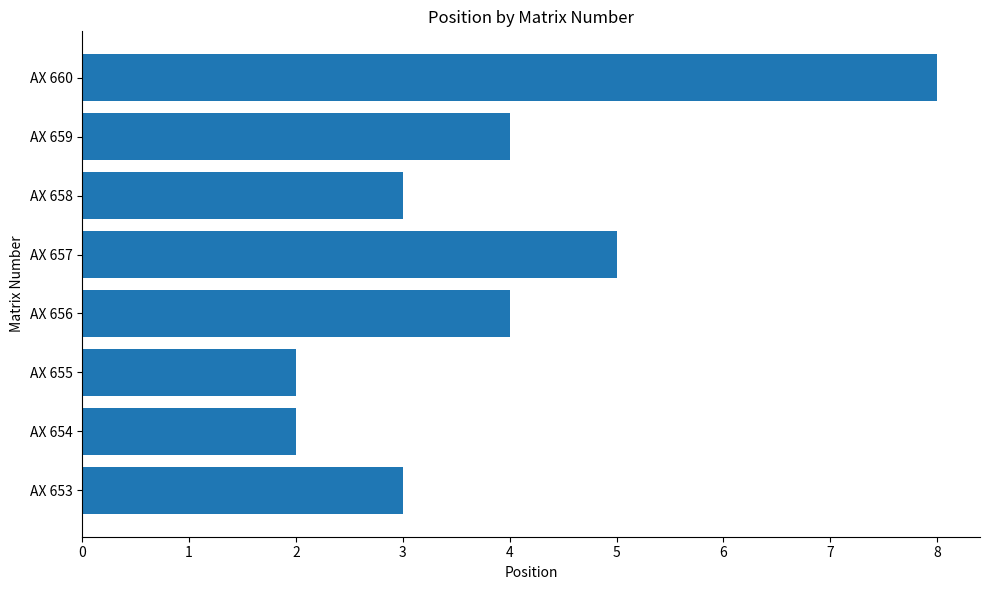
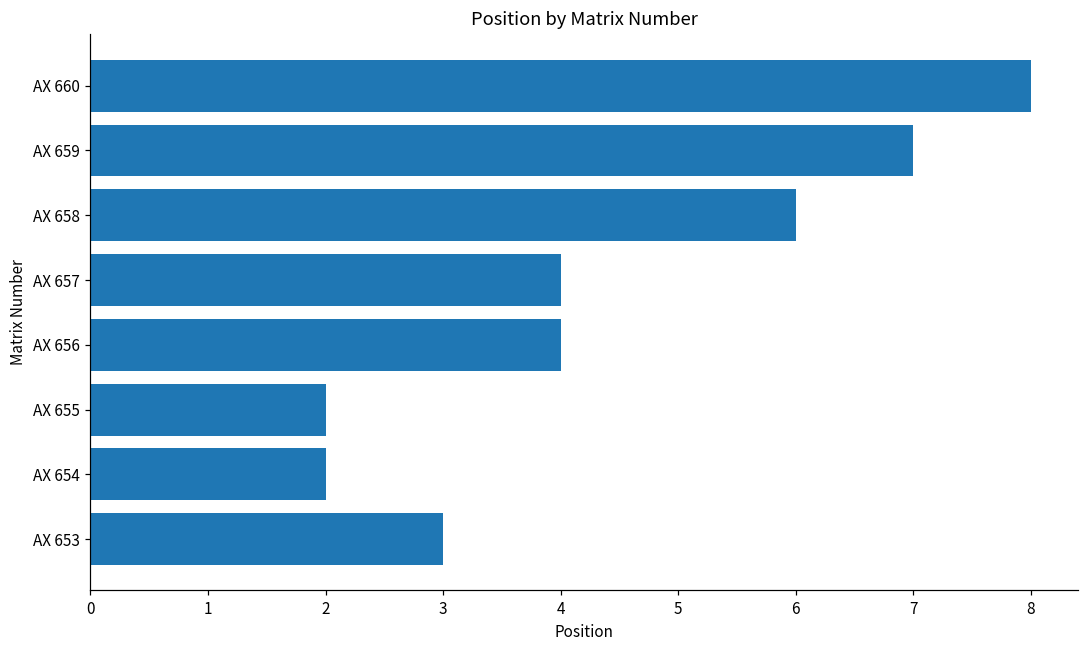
AX 659: 4 -> 7
AX 658: 3 -> 6
AX 657: 5 -> 4
